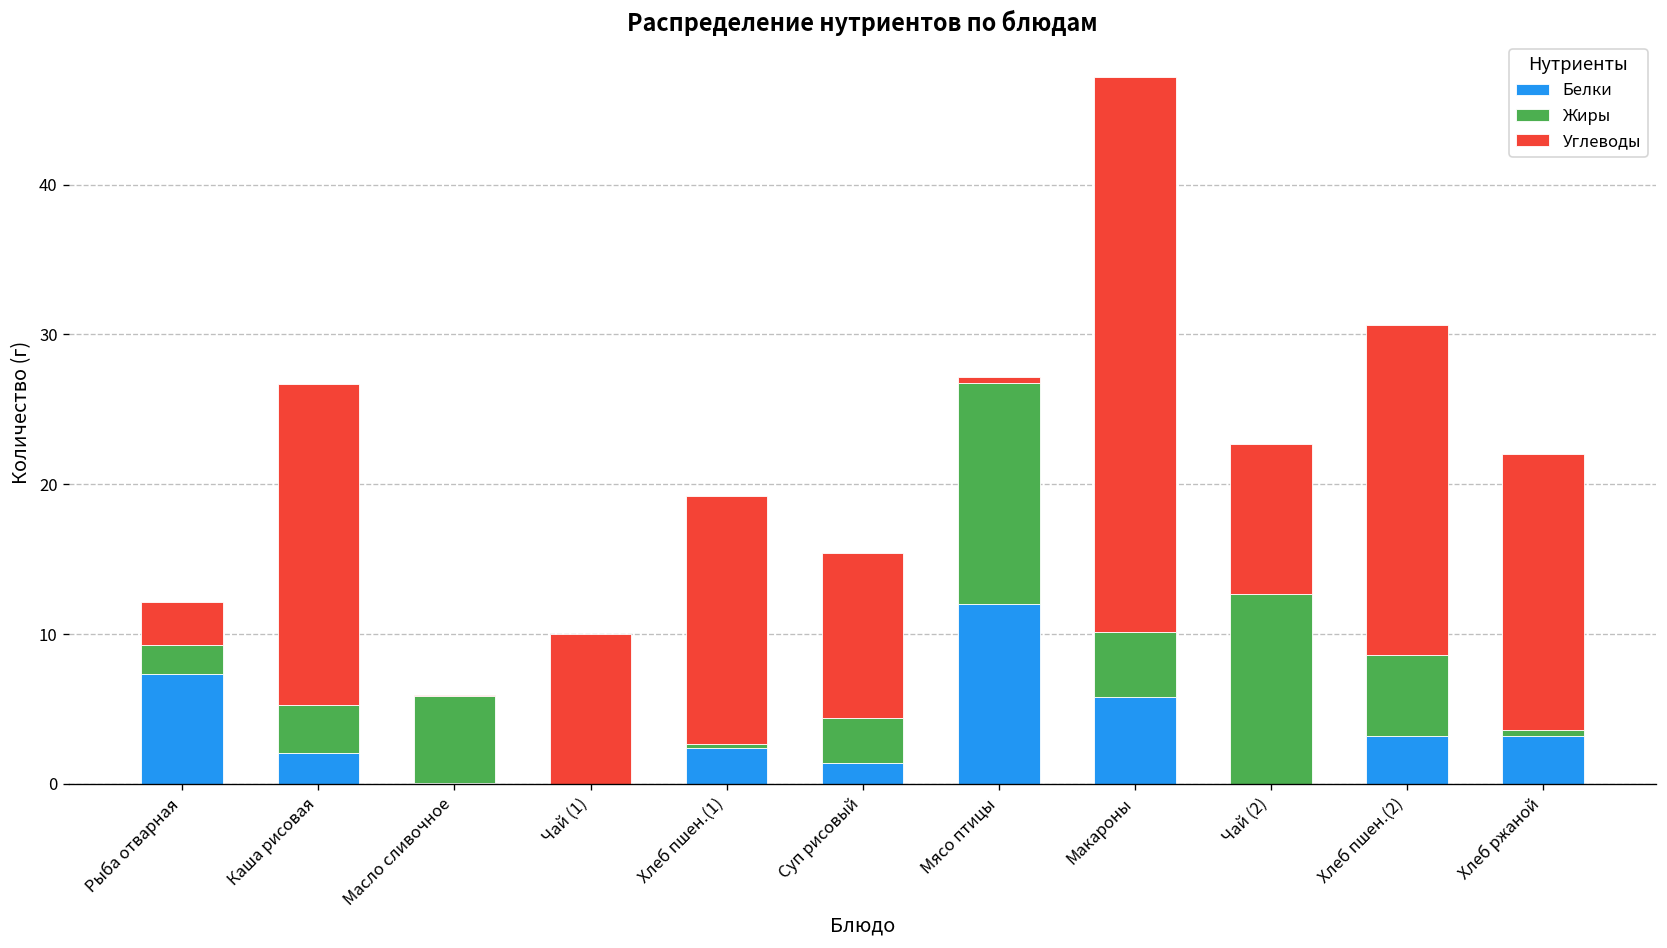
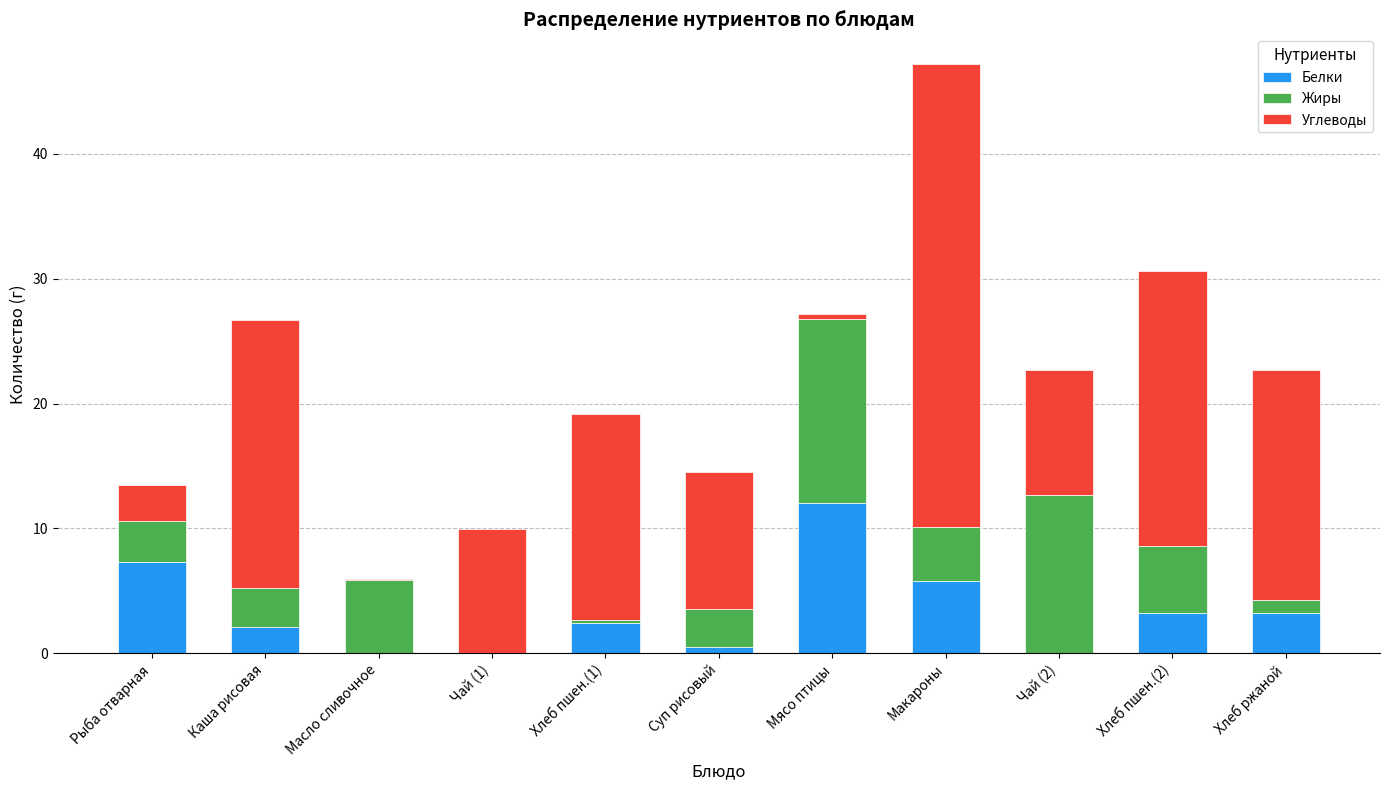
Жиры, Рыба отварная: 2.0 -> 3.3
Белки, Суп рисовый: 1.4 -> 0.5
Жиры, Хлеб ржаной: 0.4 -> 1.1
